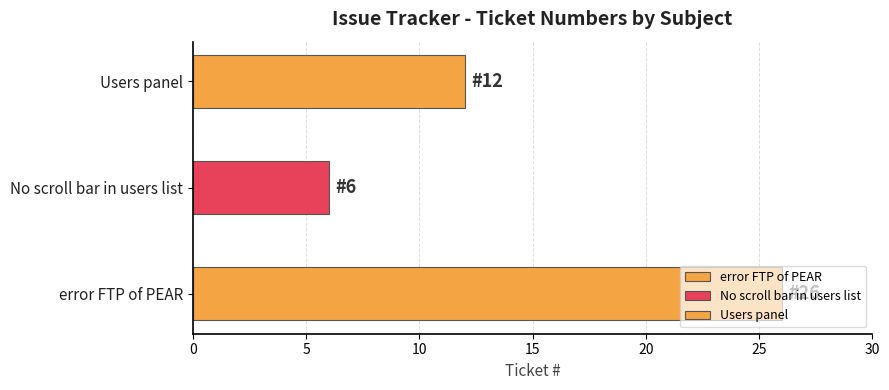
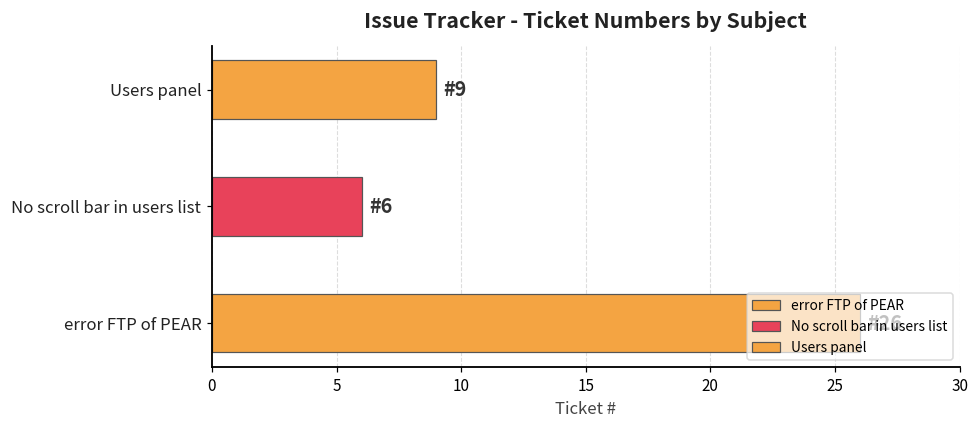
Users panel: 12 -> 9
